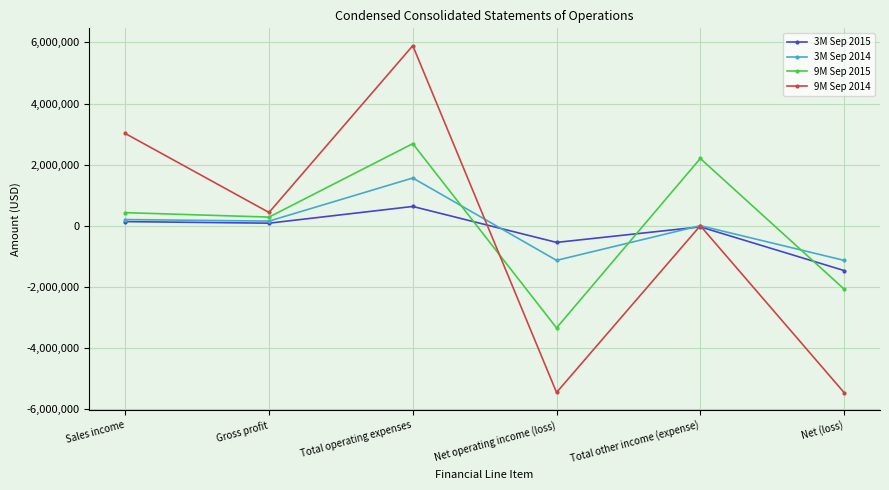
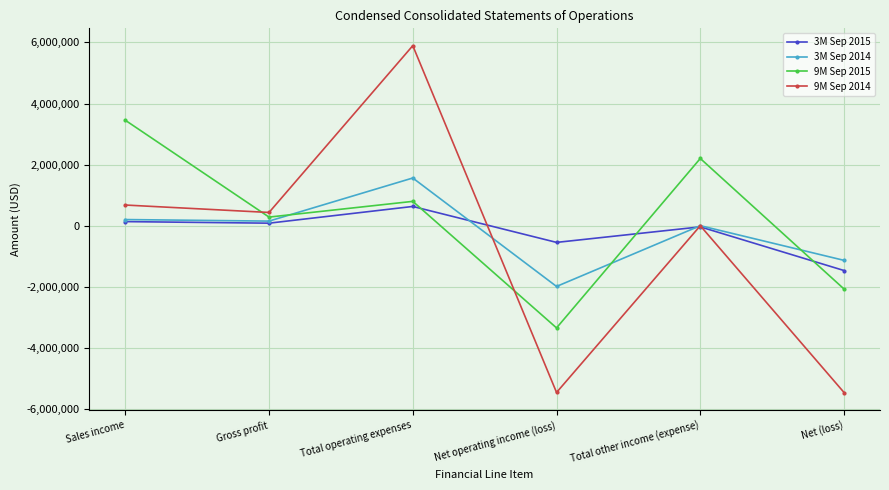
9M Sep 2015, Sales income: 400,000 -> 3,500,000
9M Sep 2014, Sales income: 3,000,000 -> 700,000
9M Sep 2015, Total operating expenses: 2,700,000 -> 800,000
3M Sep 2014, Net operating income (loss): -1,100,000 -> -2,000,000
